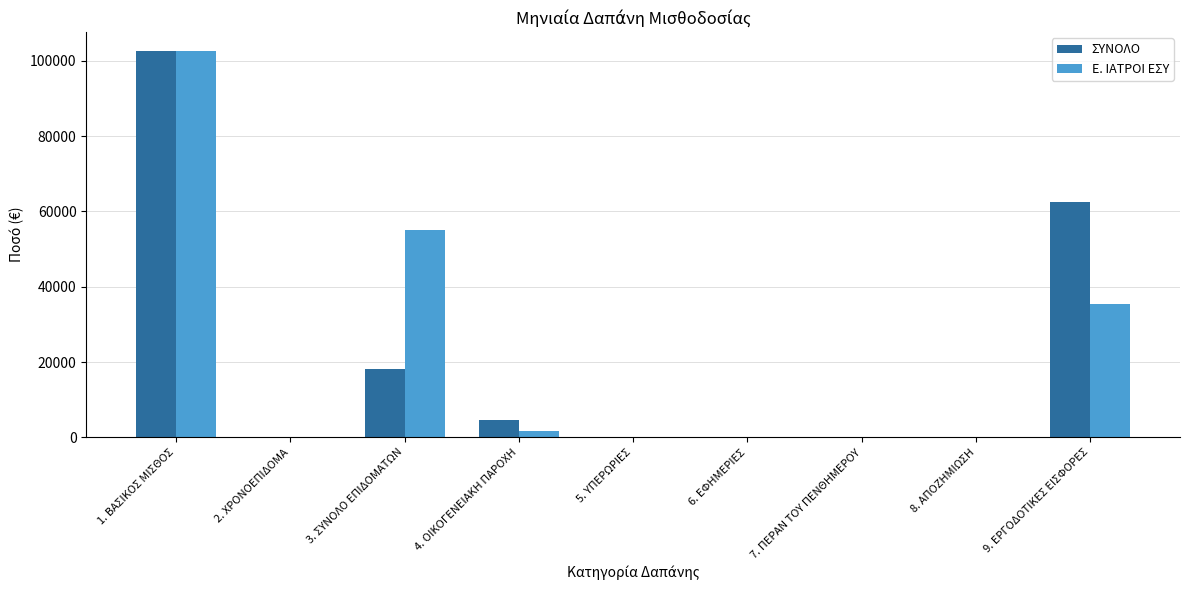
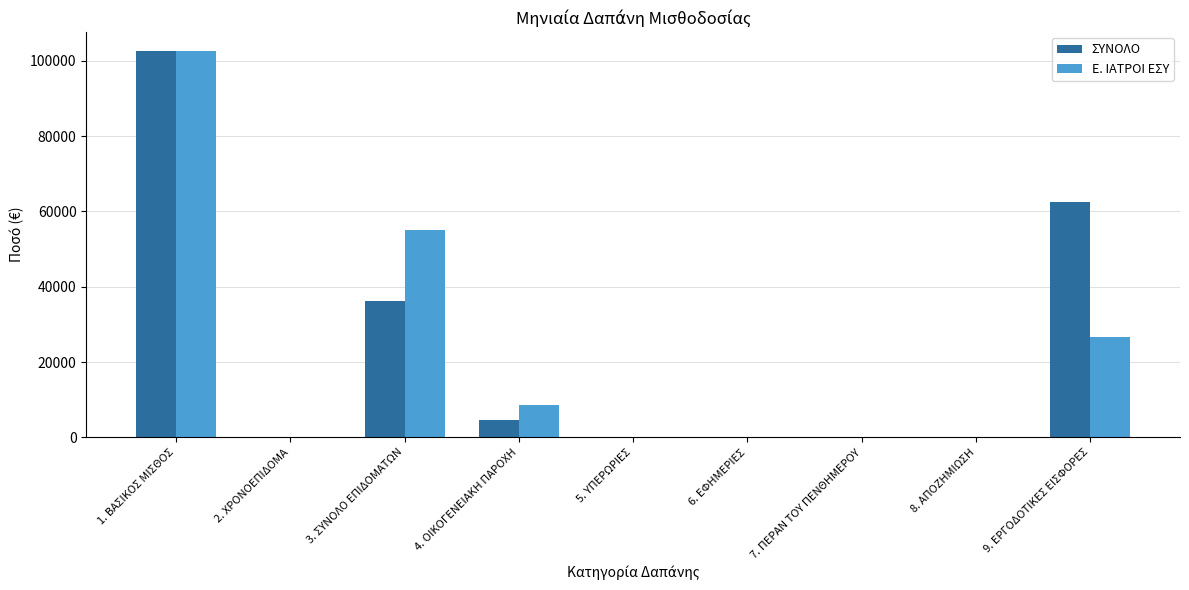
ΣΥΝΟΛΟ, 3. ΣΥΝΟΛΟ ΕΠΙΔΟΜΑΤΩΝ: 18000 -> 36000
Ε. ΙΑΤΡΟΙ ΕΣΥ, 4. ΟΙΚΟΓΕΝΕΙΑΚΗ ΠΑΡΟΧΗ: 2000 -> 8000
Ε. ΙΑΤΡΟΙ ΕΣΥ, 9. ΕΡΓΟΔΟΤΙΚΕΣ ΕΙΣΦΟΡΕΣ: 35000 -> 27000
